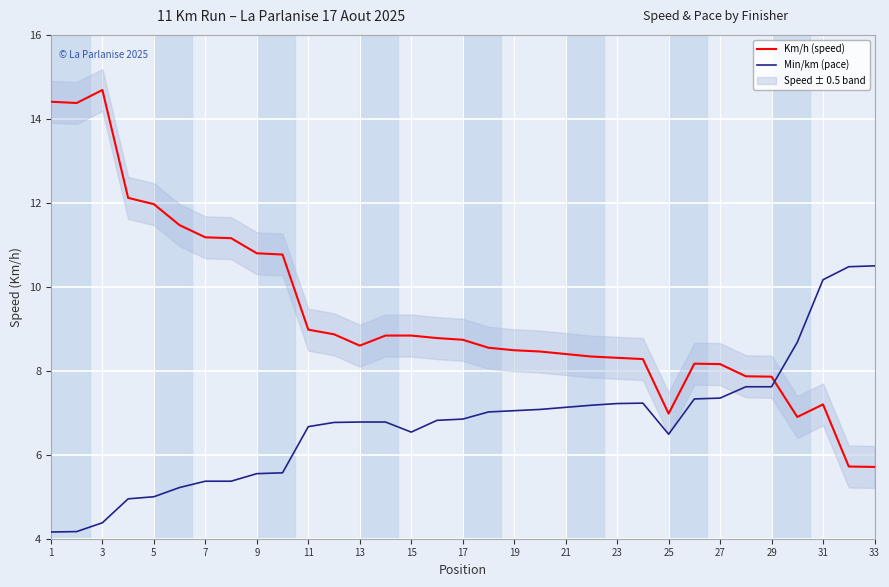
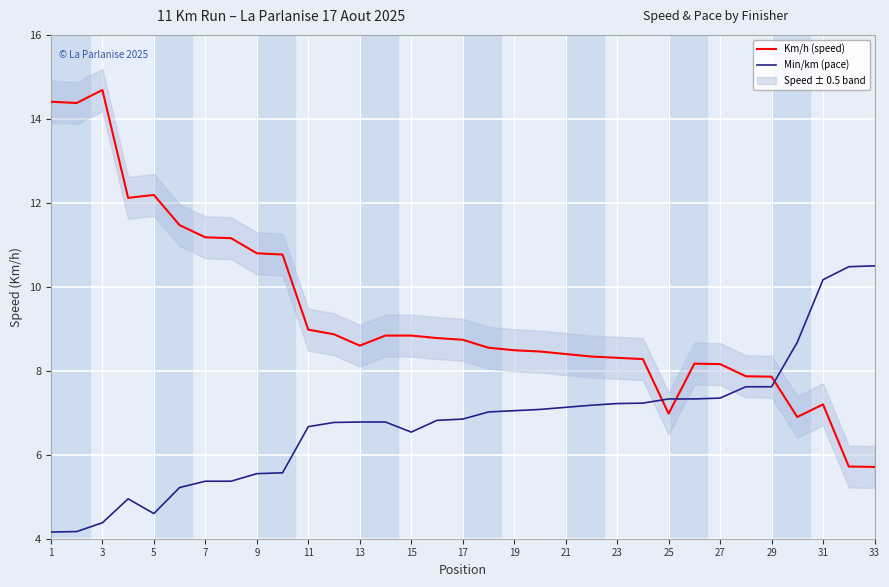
Km/h (speed), 5: 12.0 -> 12.2
Min/km (pace), 5: 5.0 -> 4.6
Min/km (pace), 25: 6.5 -> 7.3
